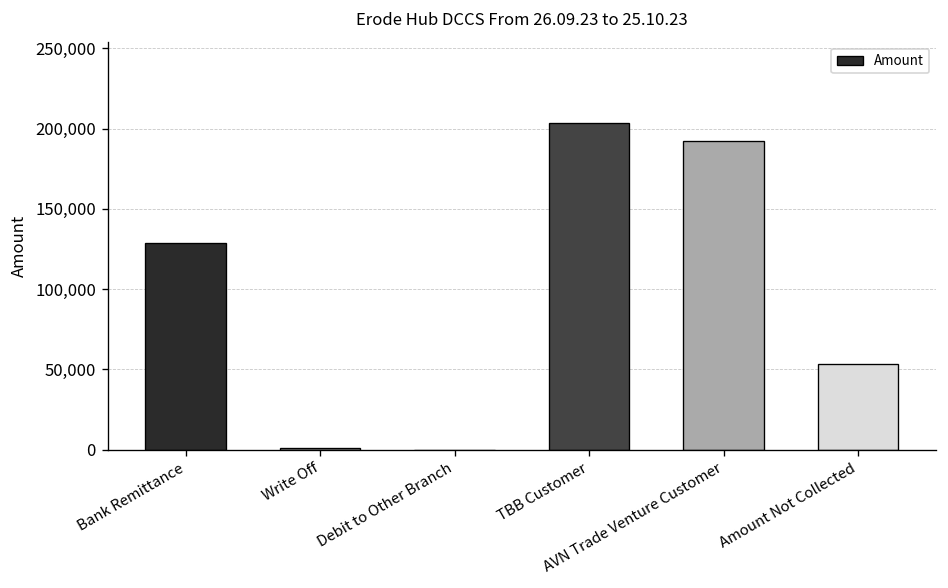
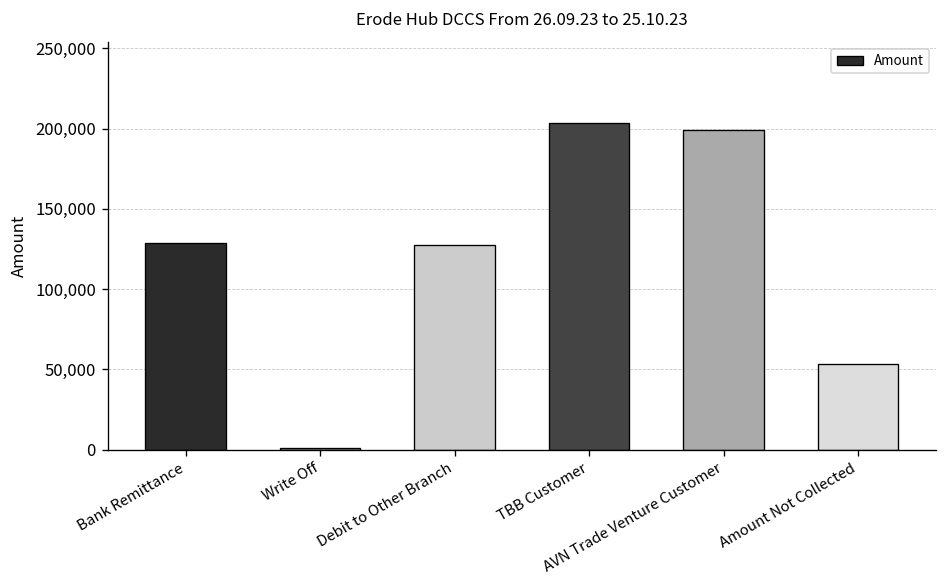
Debit to Other Branch: 0 -> 128,000
AVN Trade Venture Customer: 193,000 -> 199,000
